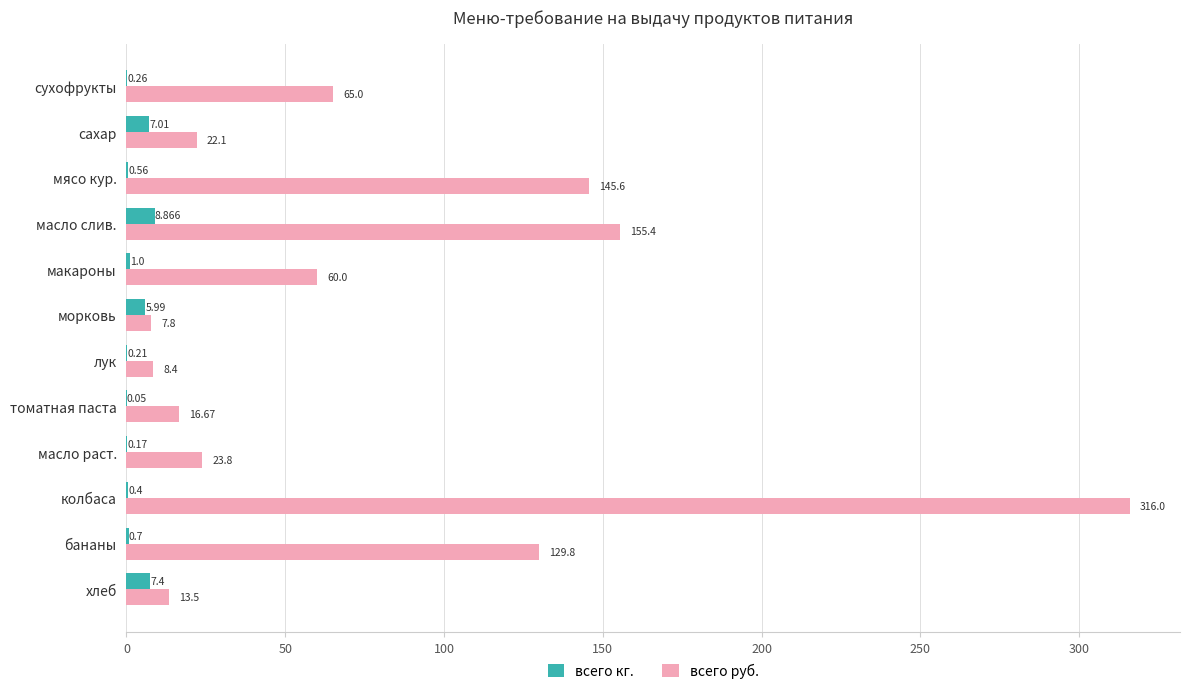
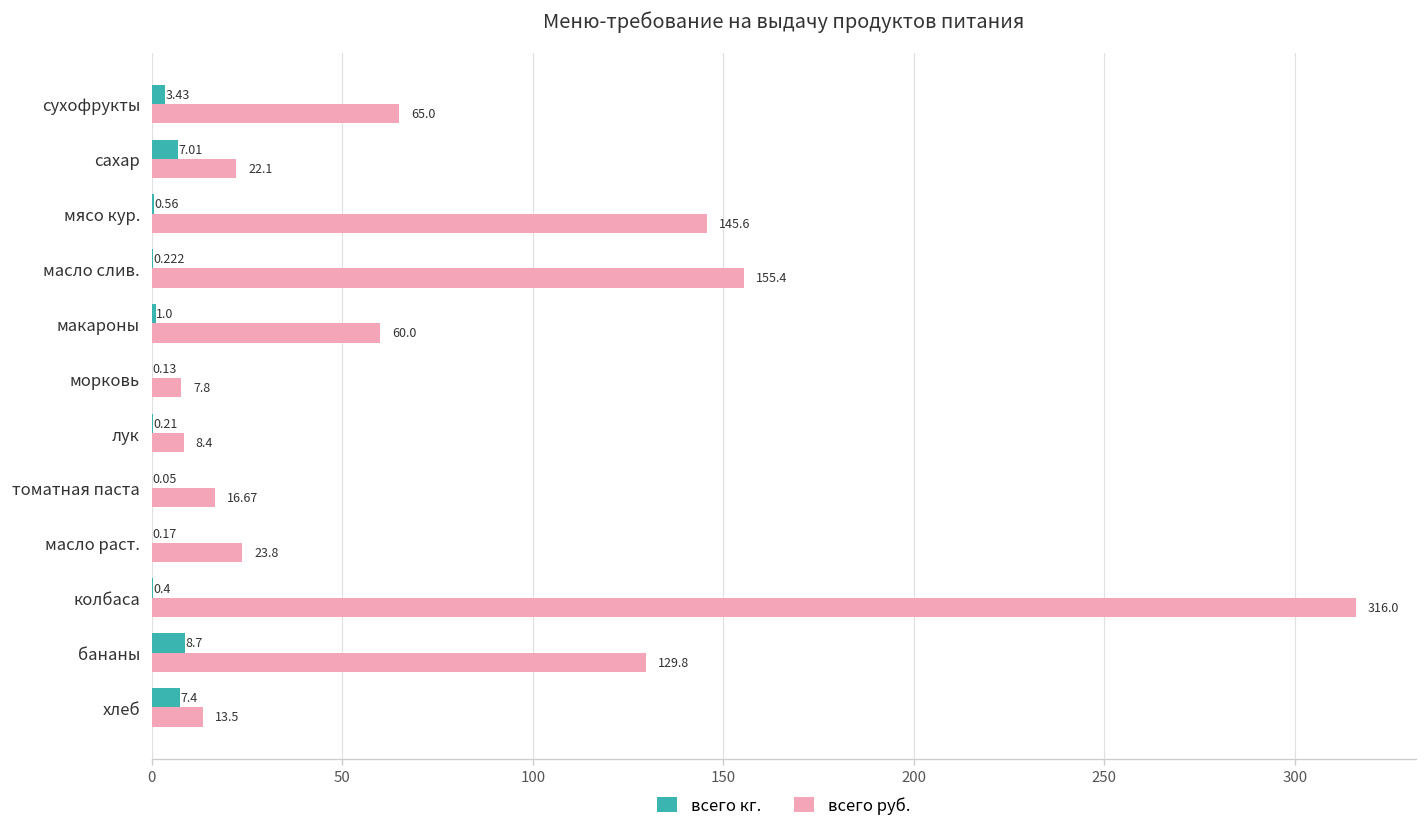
всего кг., сухофрукты: 0.26 -> 3.43
всего кг., масло слив.: 8.866 -> 0.222
всего кг., морковь: 5.99 -> 0.13
всего кг., бананы: 0.7 -> 8.7
